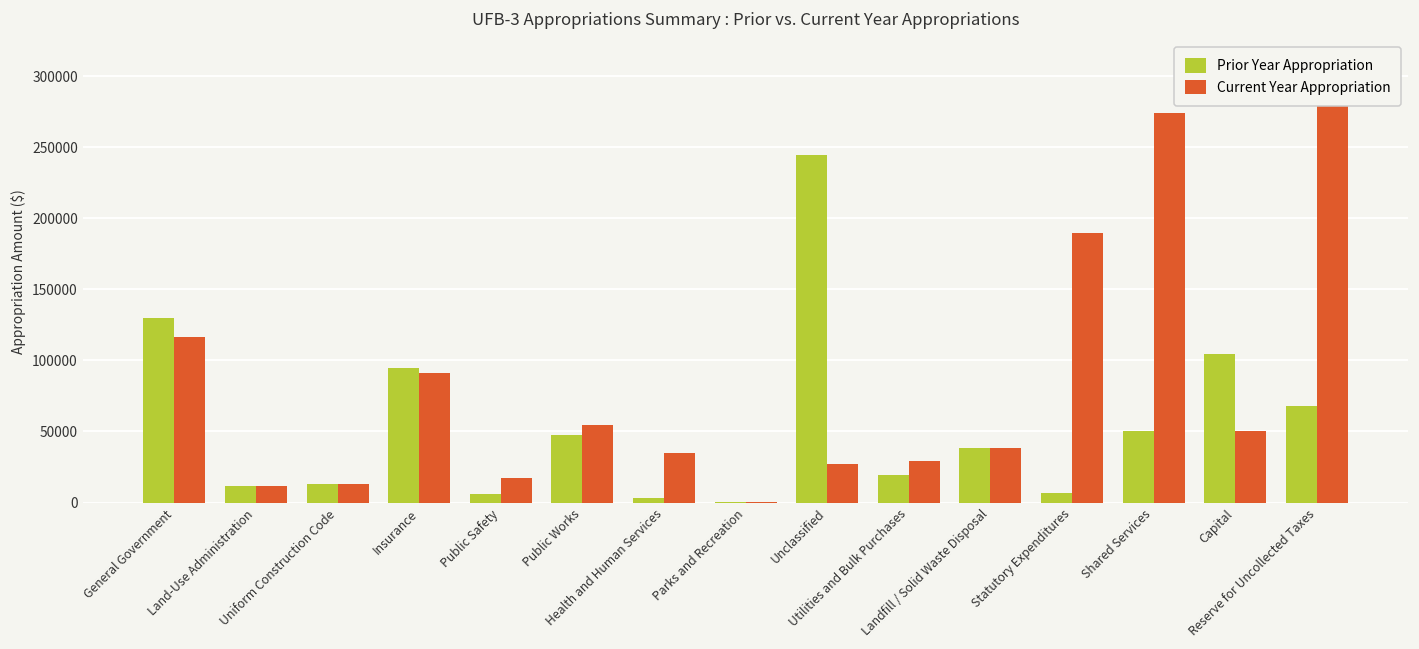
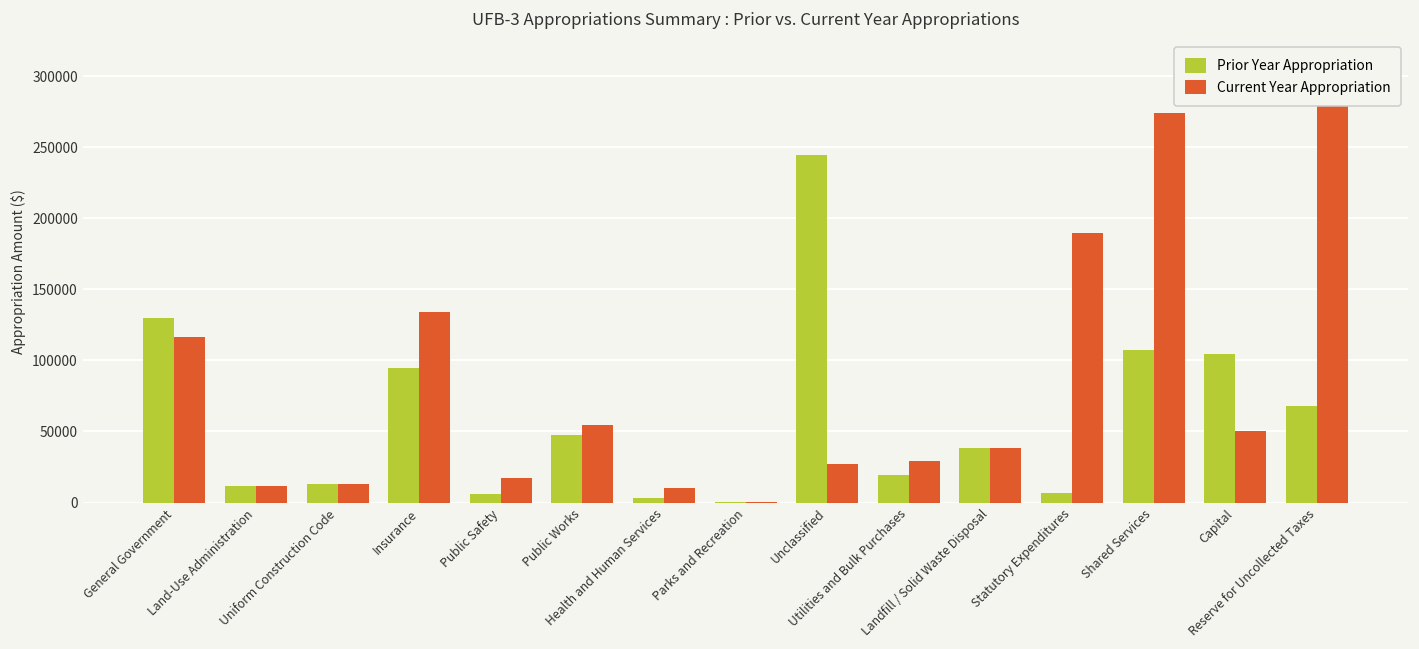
Current Year Appropriation, Insurance: 91000 -> 134000
Current Year Appropriation, Health and Human Services: 35000 -> 10000
Prior Year Appropriation, Shared Services: 50000 -> 107000
